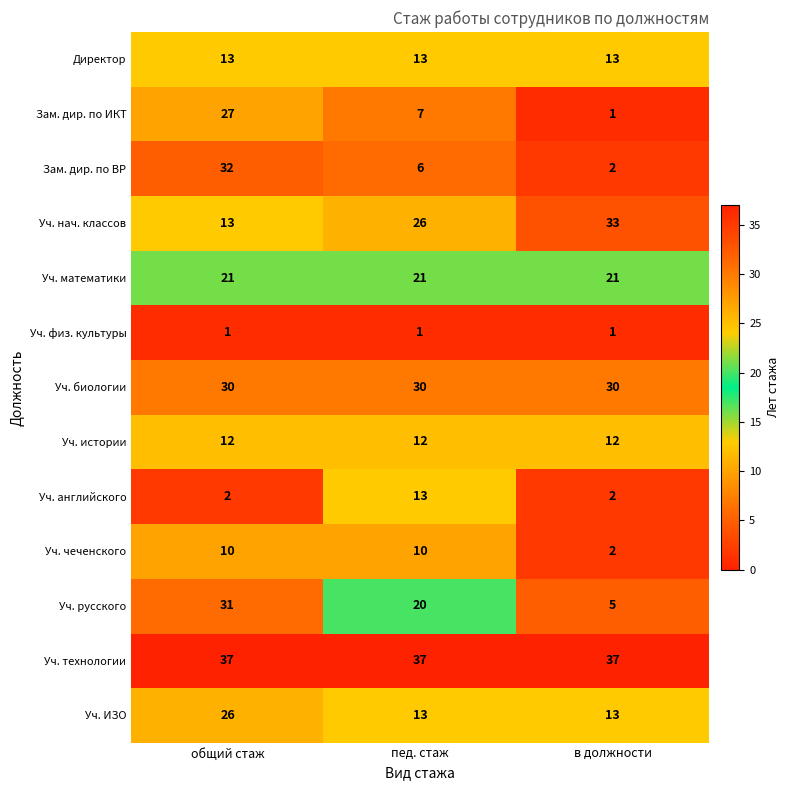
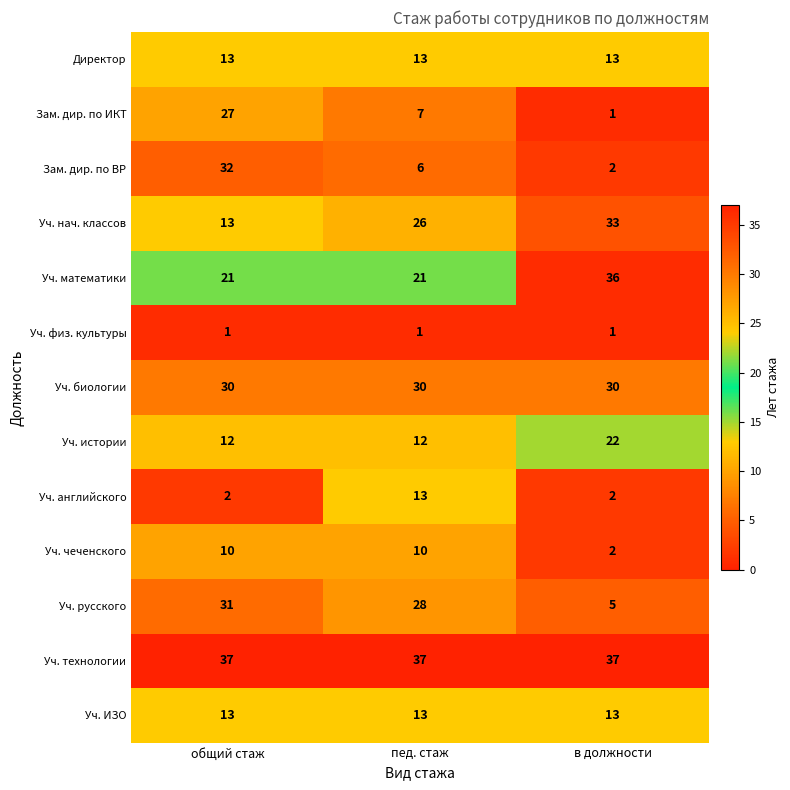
Уч. математики, в должности: 21 -> 36
Уч. истории, в должности: 12 -> 22
Уч. русского, пед. стаж: 20 -> 28
Уч. ИЗО, общий стаж: 26 -> 13
